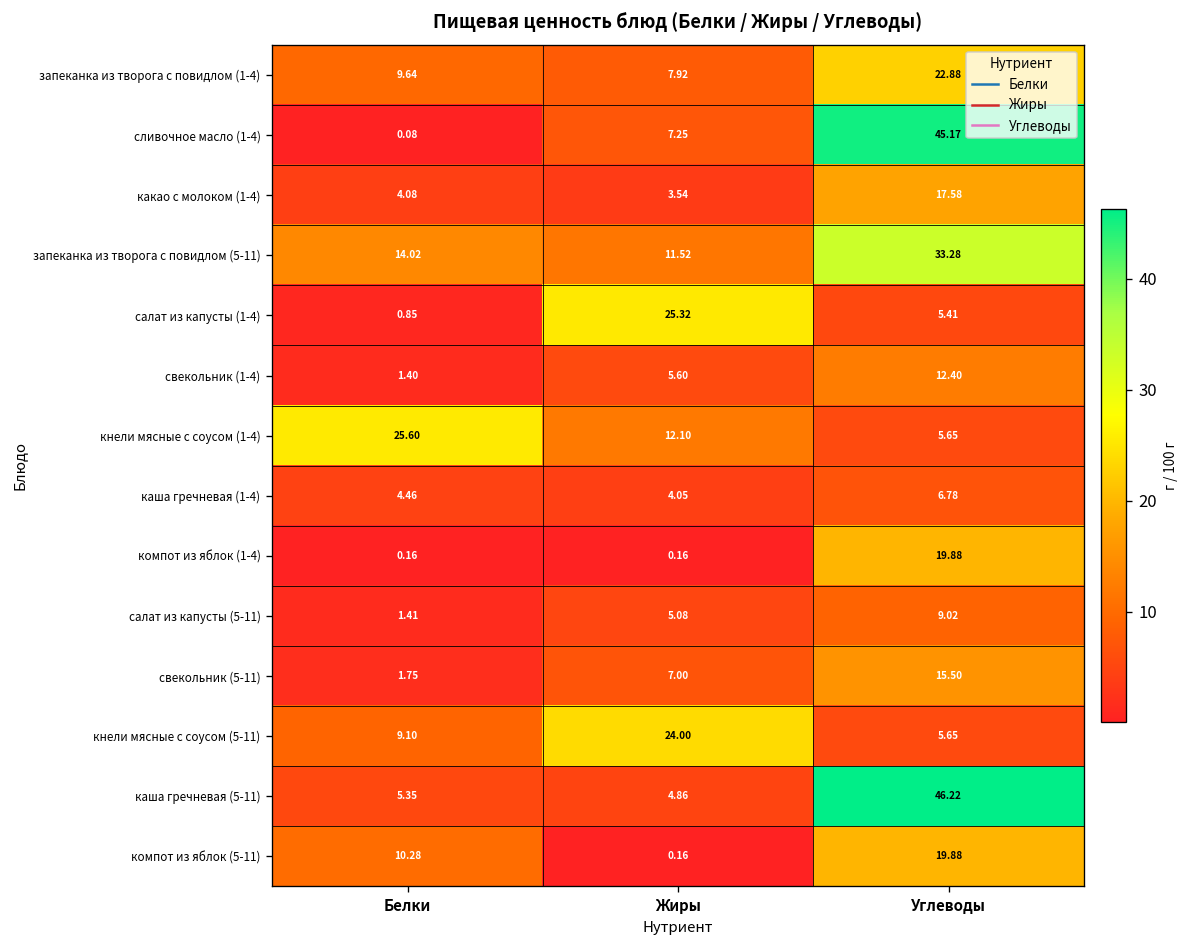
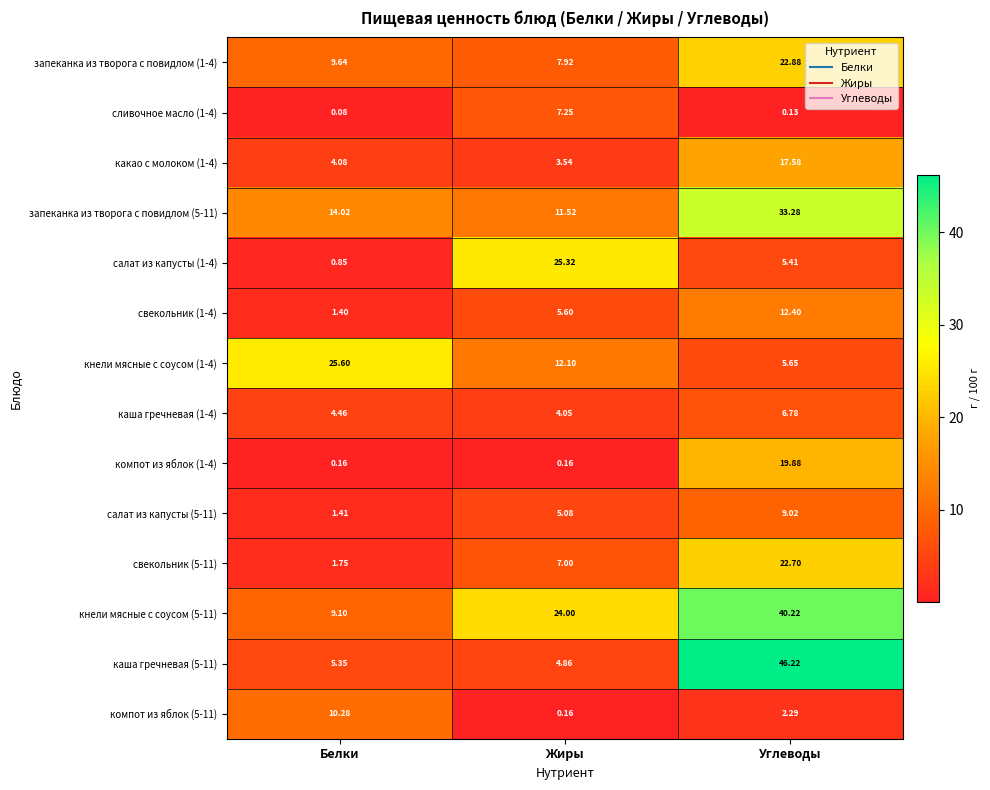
сливочное масло (1-4), Углеводы: 45.17 -> 0.13
свекольник (5-11), Углеводы: 15.50 -> 22.70
кнели мясные с соусом (5-11), Углеводы: 5.65 -> 40.22
компот из яблок (5-11), Углеводы: 19.88 -> 2.29
